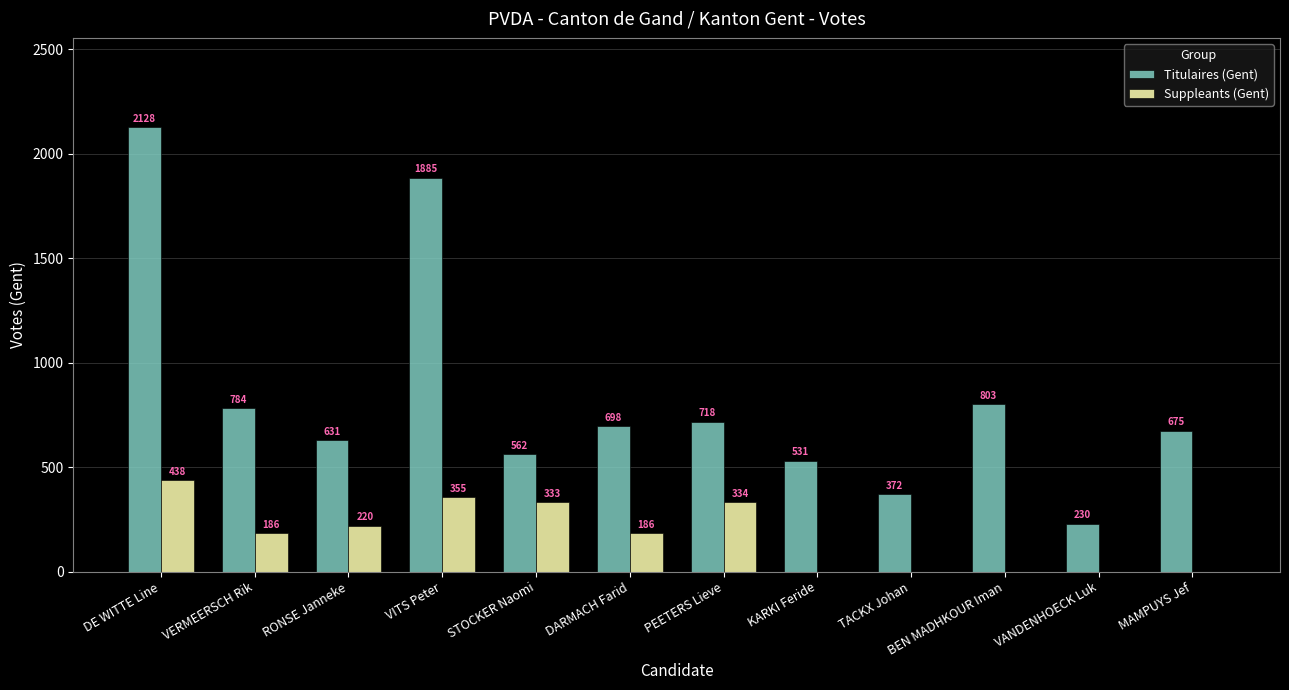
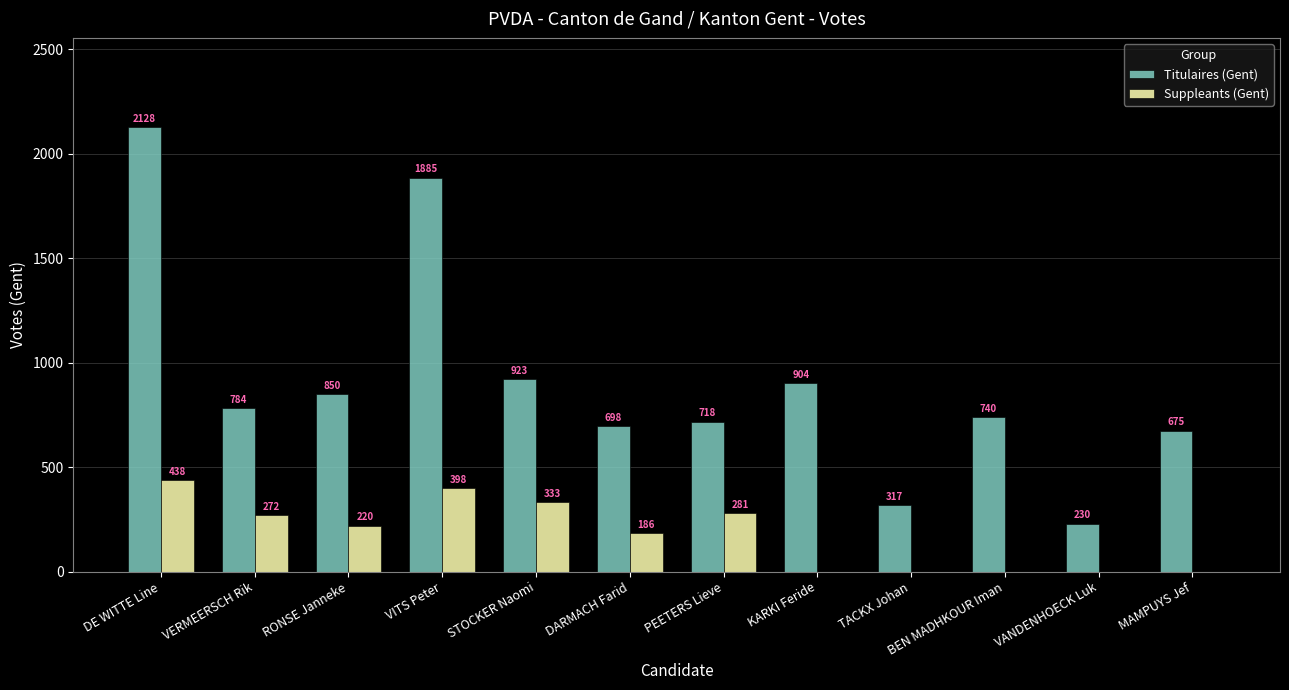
Suppleants (Gent), VERMEERSCH Rik: 186 -> 272
Titulaires (Gent), RONSE Janneke: 631 -> 850
Suppleants (Gent), VITS Peter: 355 -> 398
Titulaires (Gent), STOCKER Naomi: 562 -> 923
Suppleants (Gent), PEETERS Lieve: 334 -> 281
Titulaires (Gent), KARKI Feride: 531 -> 904
Titulaires (Gent), TACKX Johan: 372 -> 317
Titulaires (Gent), BEN MADHKOUR Iman: 803 -> 740
